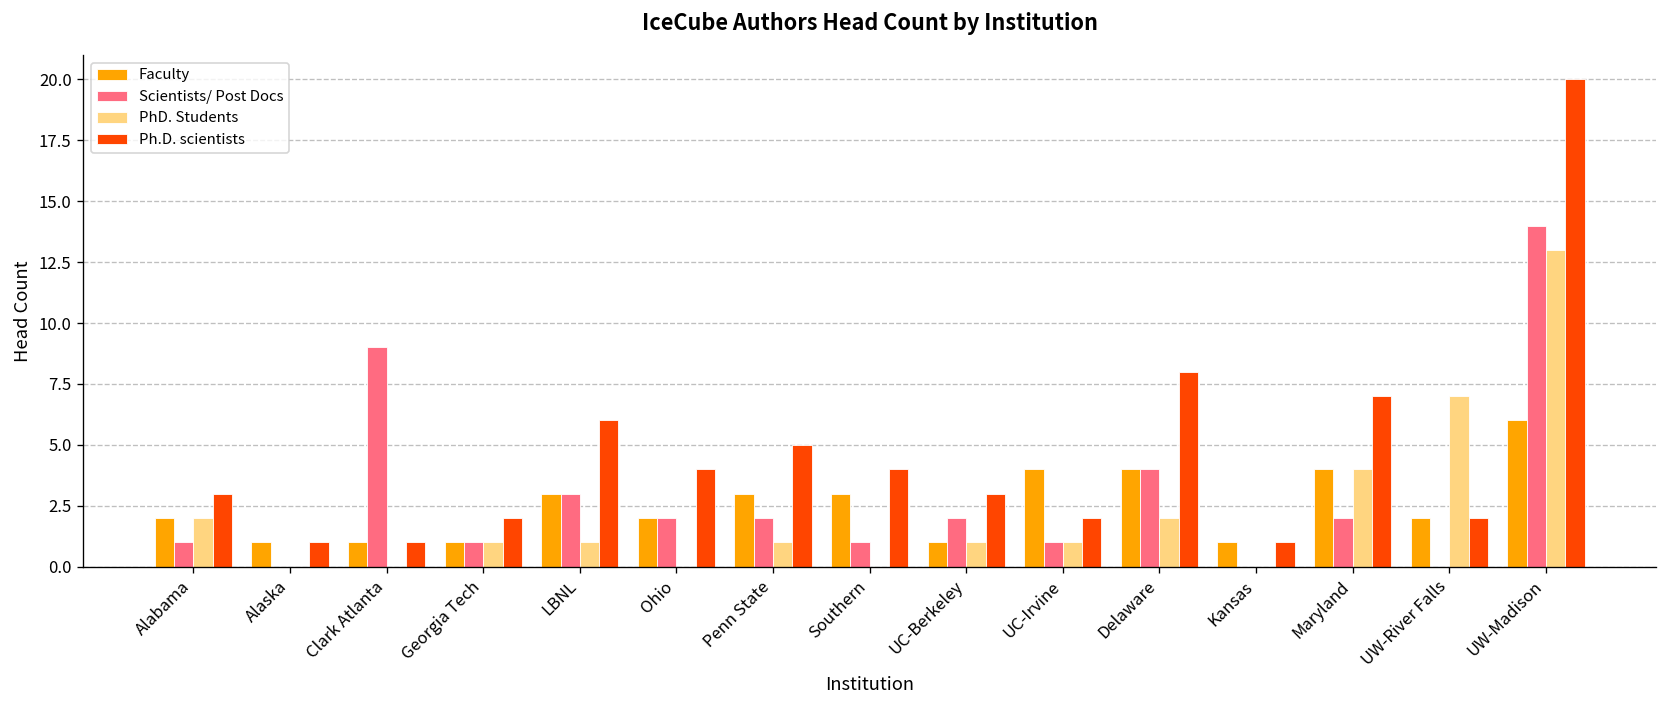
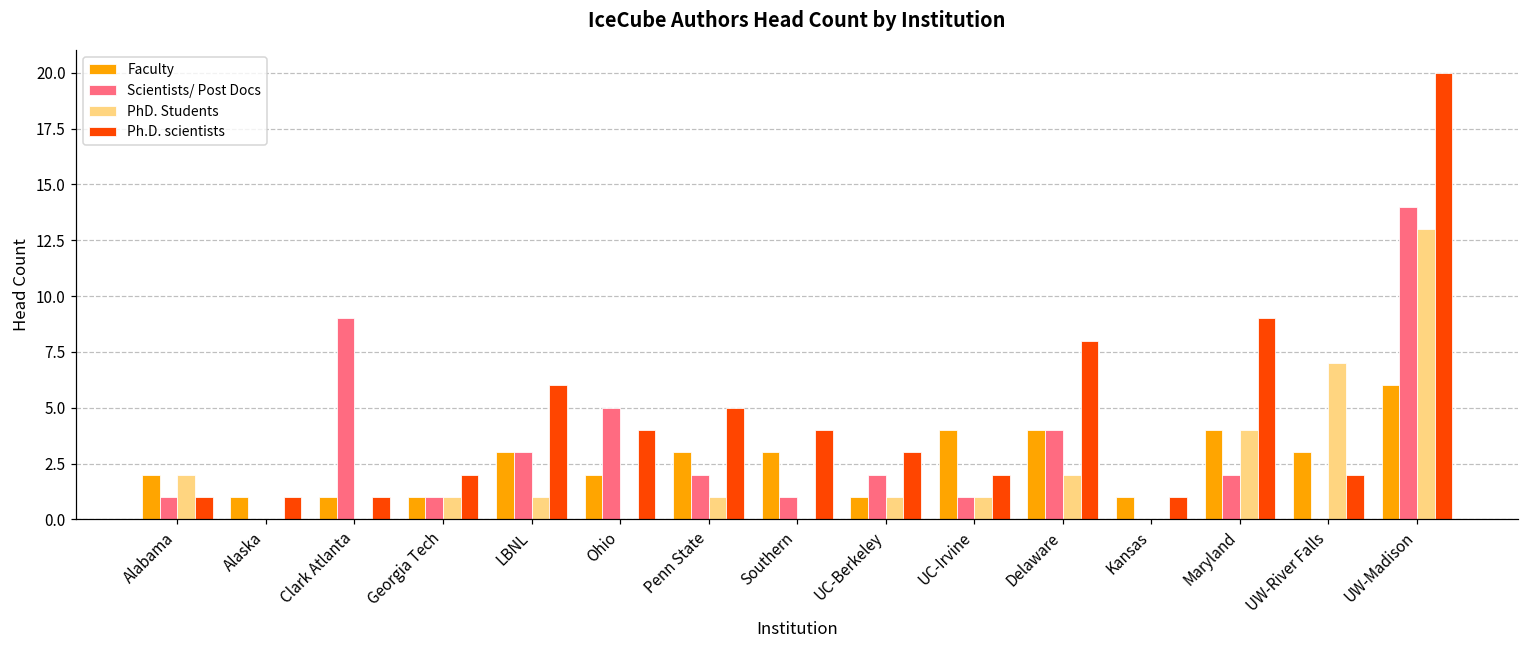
Ph.D. scientists, Alabama: 3 -> 1
Scientists/ Post Docs, Ohio: 2 -> 5
Ph.D. scientists, Maryland: 7 -> 9
Faculty, UW-River Falls: 2 -> 3
